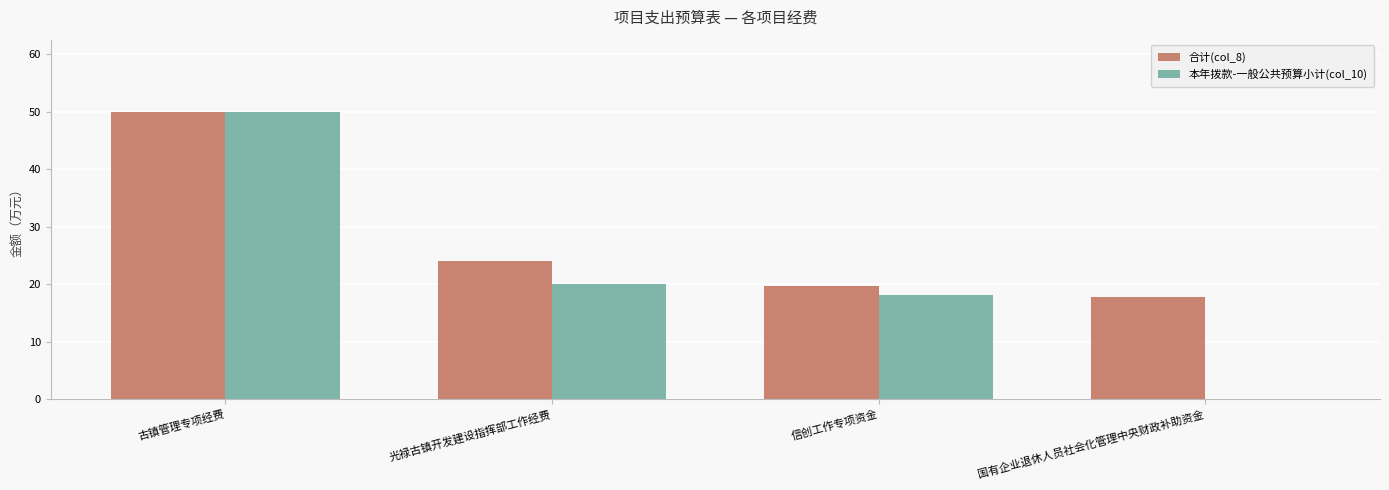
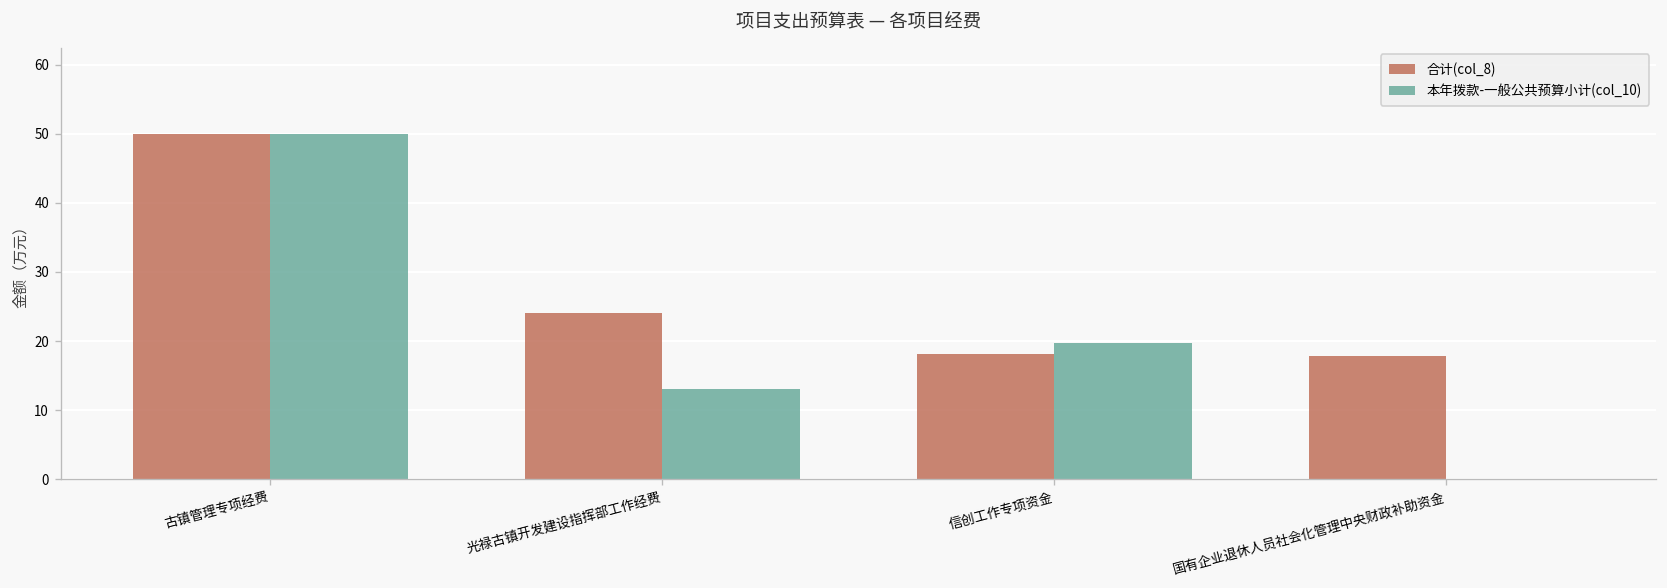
本年拨款-一般公共预算小计(col_10), 光禄古镇开发建设指挥部工作经费: 20 -> 13
合计(col_8), 信创工作专项资金: 20 -> 18
本年拨款-一般公共预算小计(col_10), 信创工作专项资金: 18 -> 20
